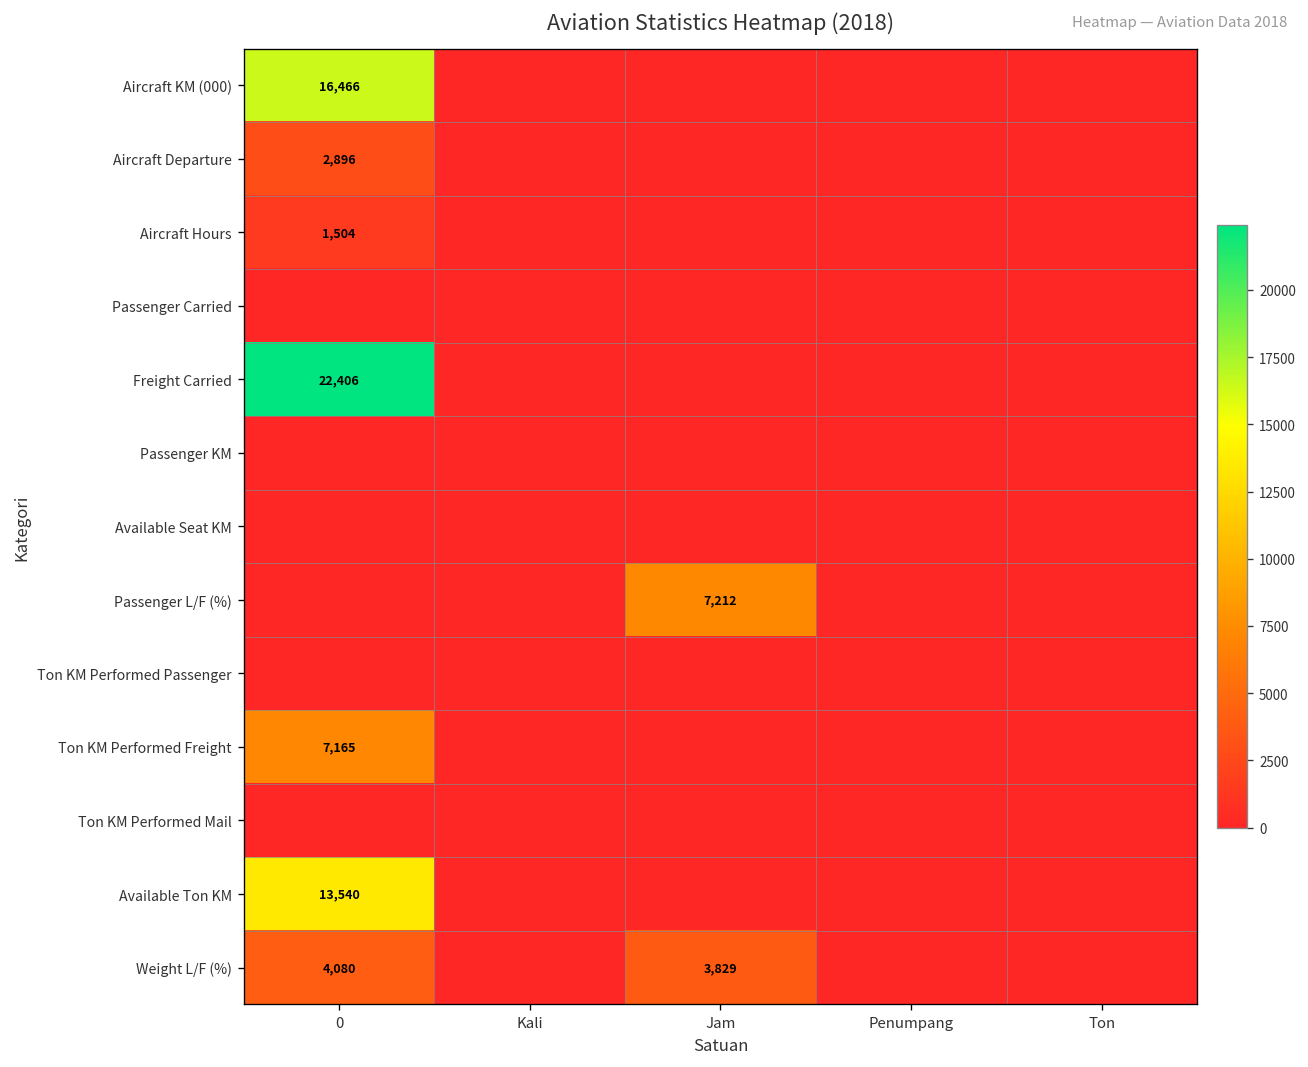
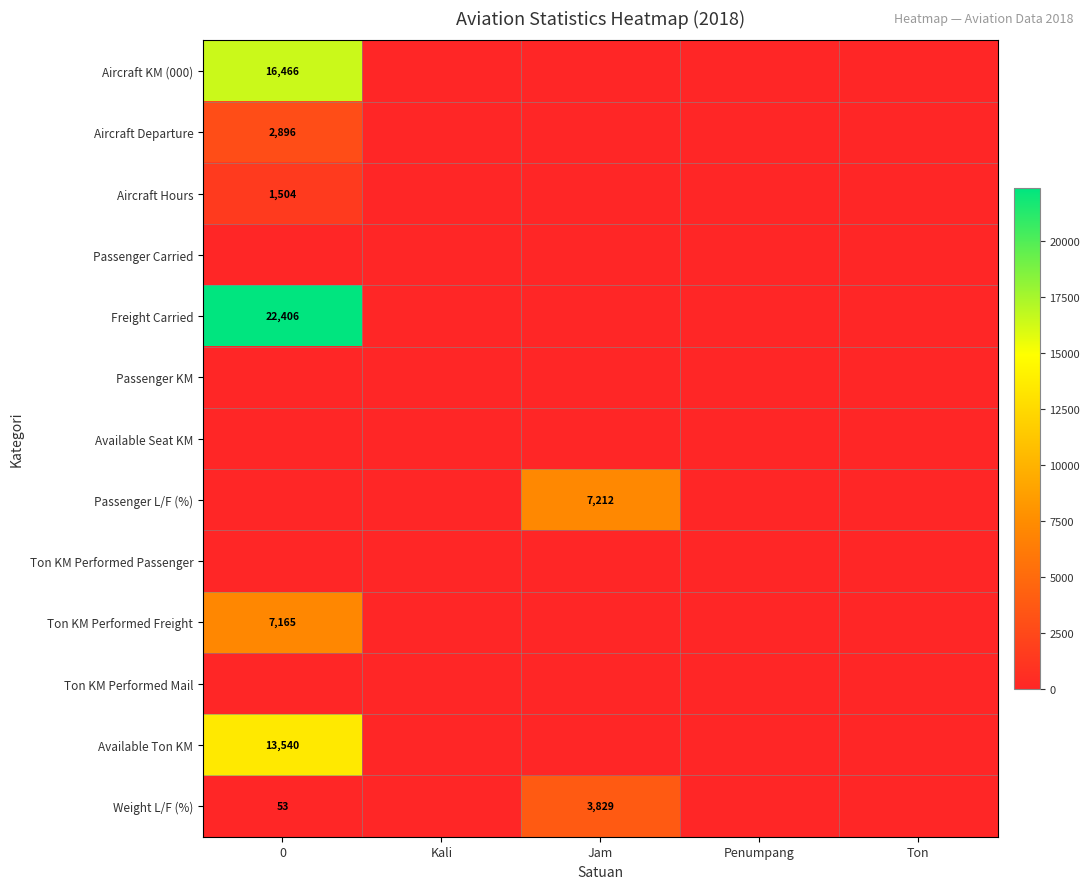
Weight L/F (%), 0: 4,080 -> 53
